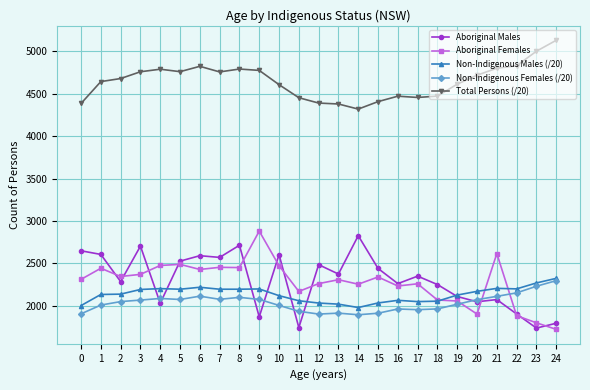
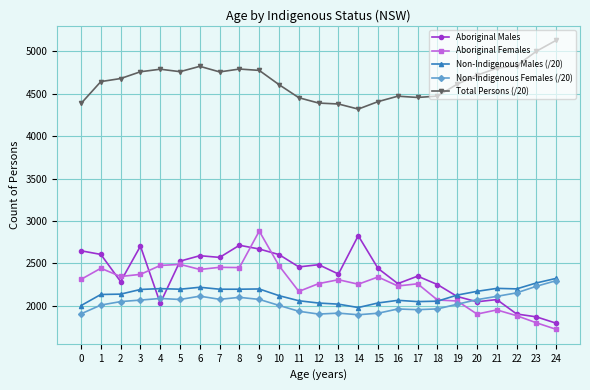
Aboriginal Males, 9: 1900 -> 2700
Aboriginal Males, 11: 1700 -> 2500
Aboriginal Females, 21: 2600 -> 2000
Aboriginal Males, 23: 1700 -> 1900
